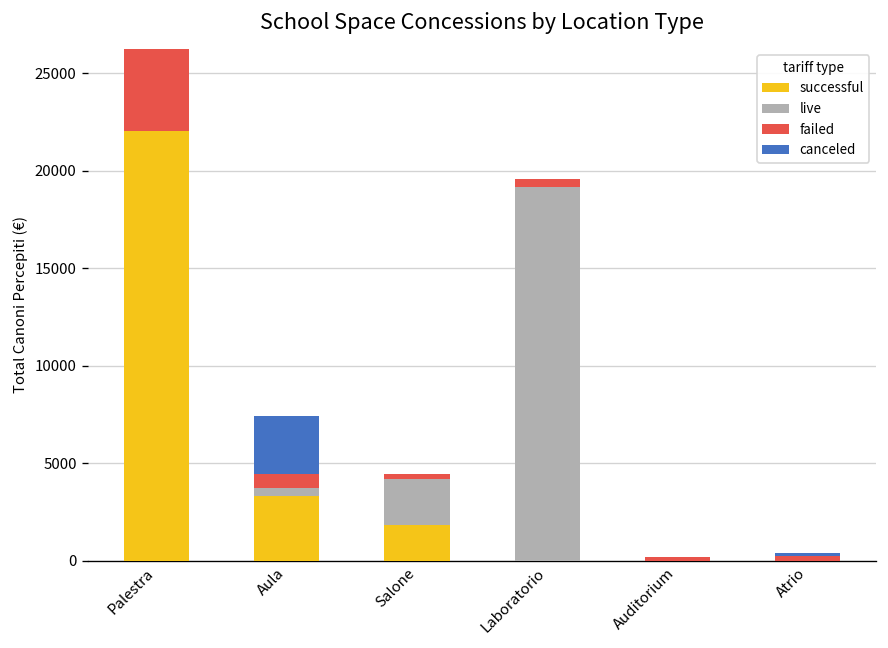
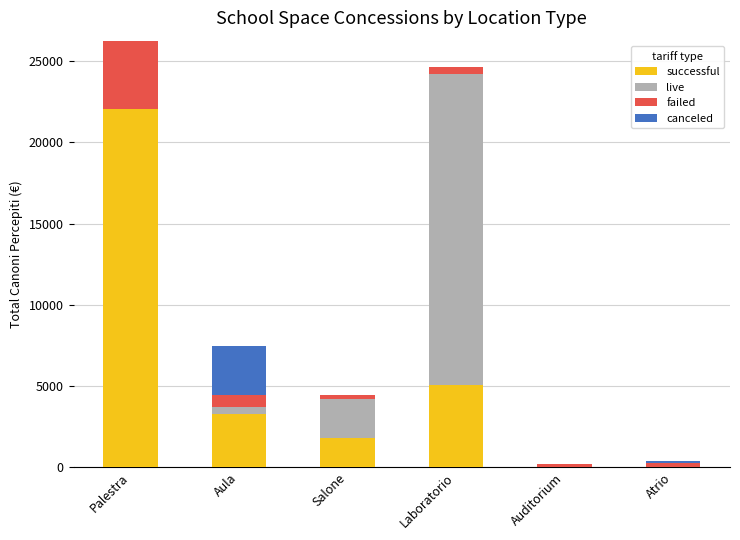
successful, Laboratorio: 0 -> 5000
